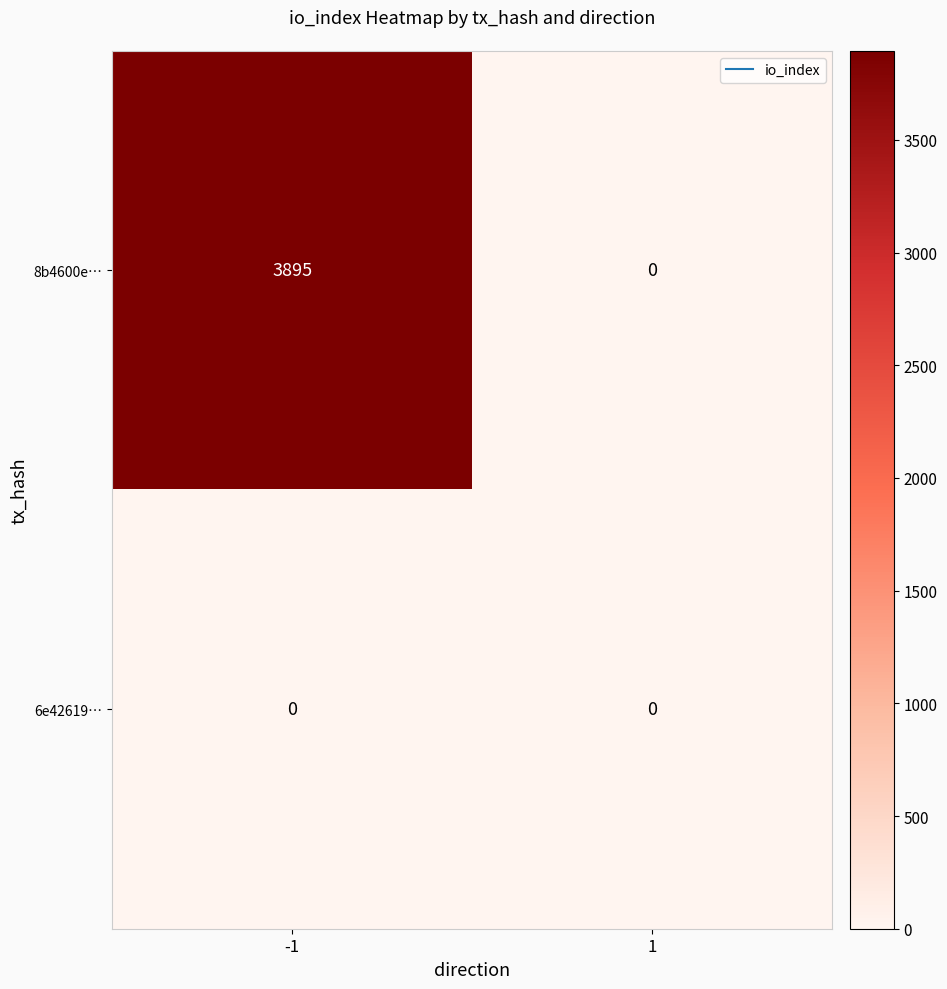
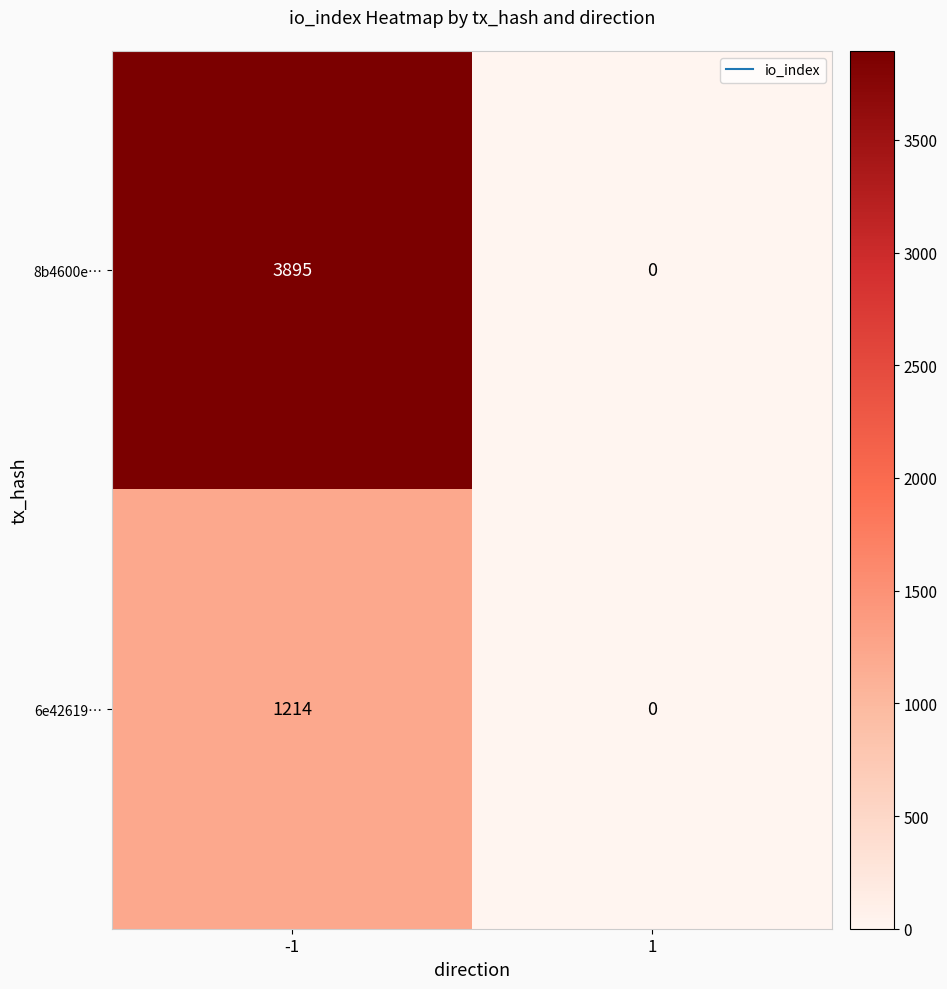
6e42619…, -1: 0 -> 1214
